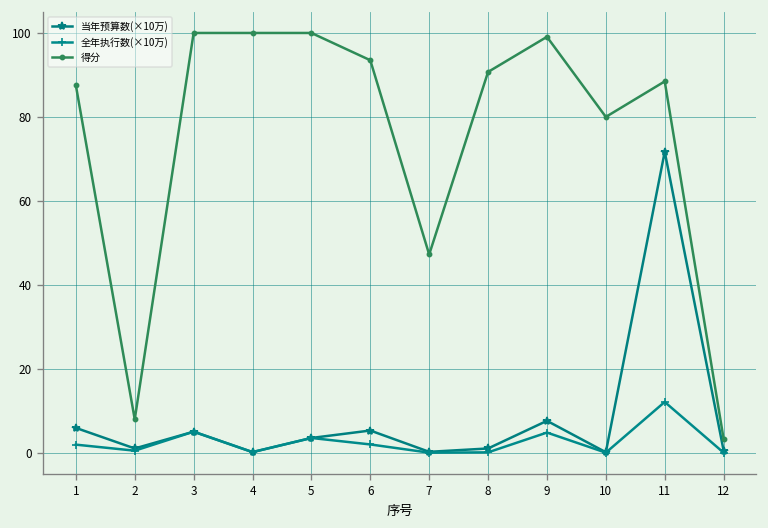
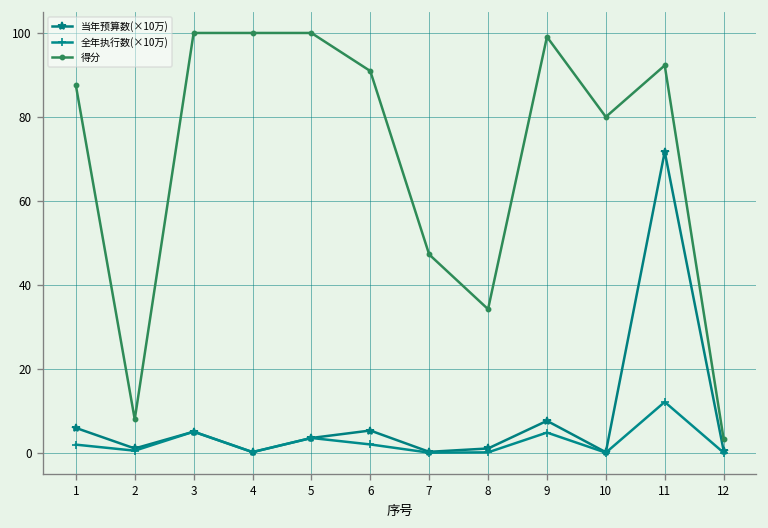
得分, 6: 94 -> 91
得分, 8: 91 -> 34
得分, 11: 88 -> 92
